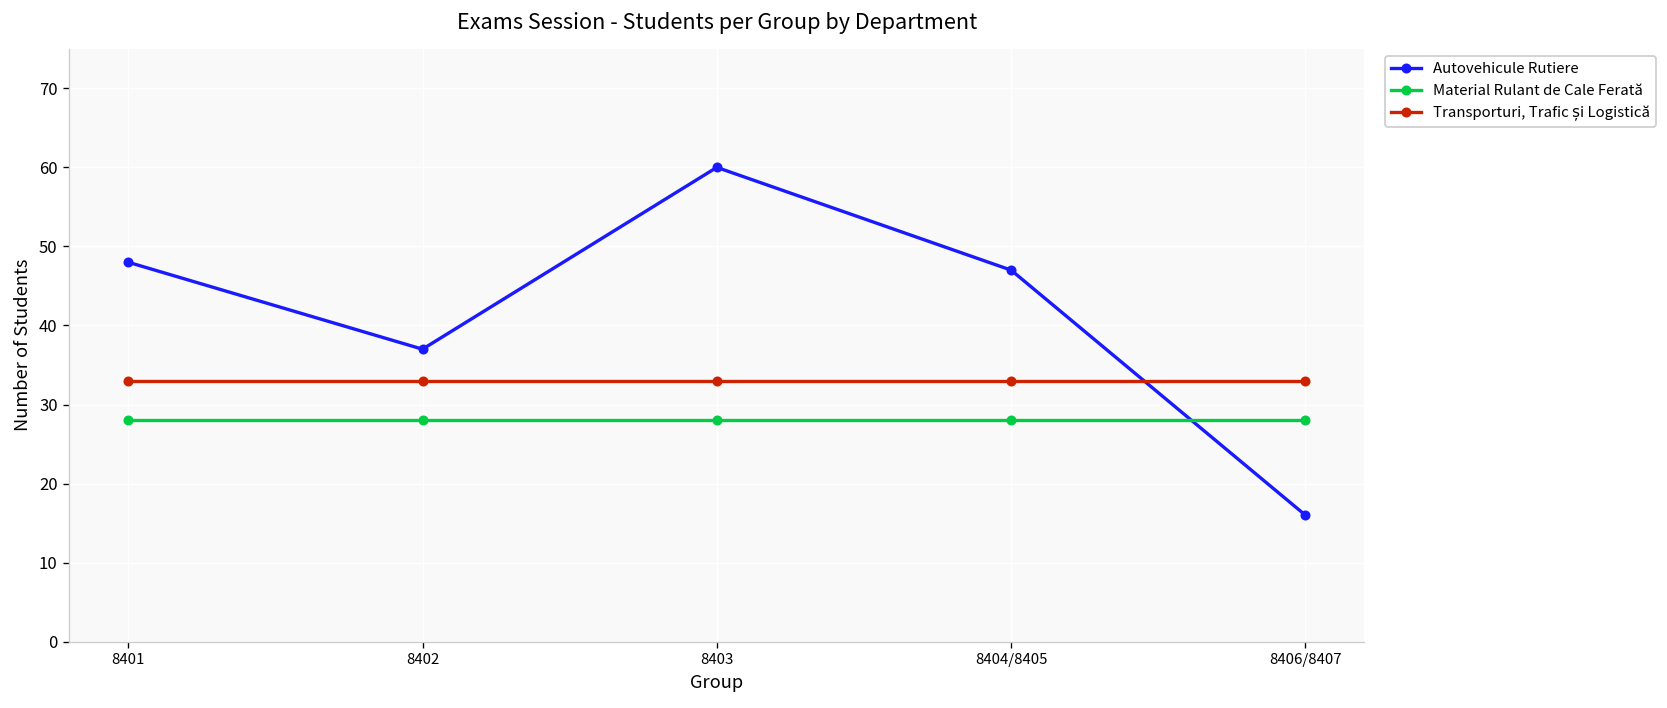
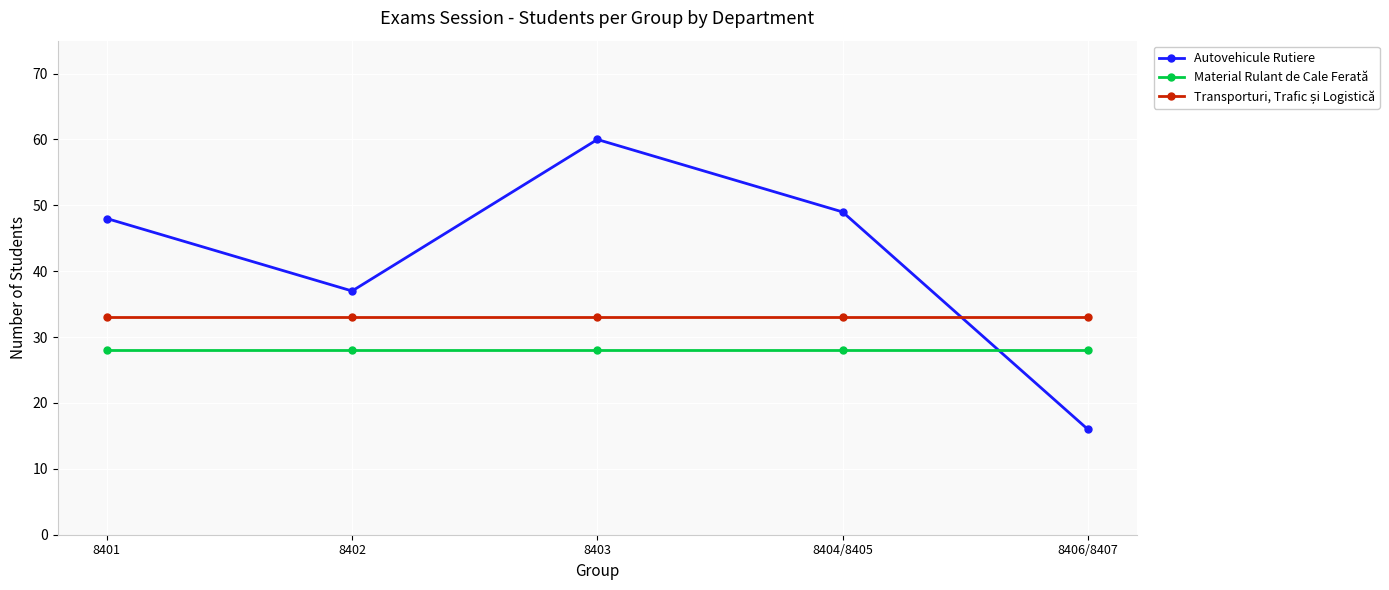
Autovehicule Rutiere, 8404/8405: 47 -> 49
